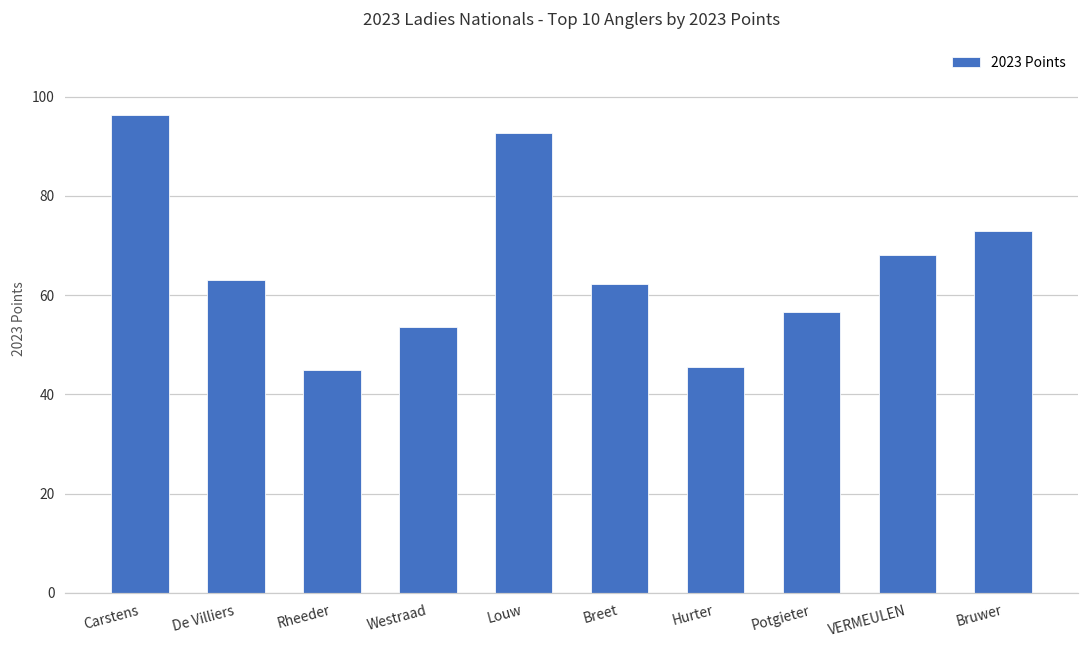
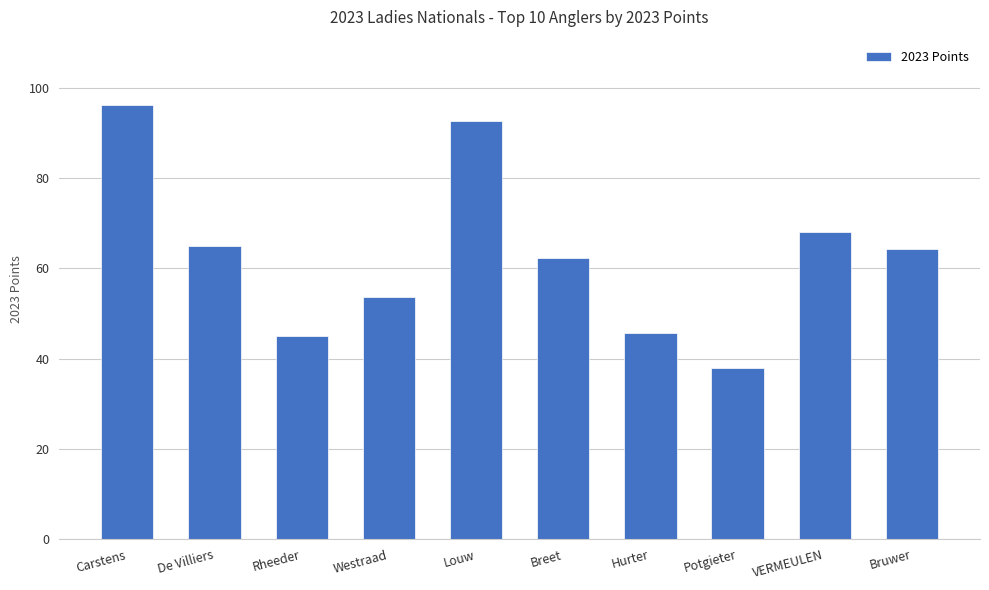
De Villiers: 63 -> 65
Potgieter: 57 -> 38
Bruwer: 73 -> 64
